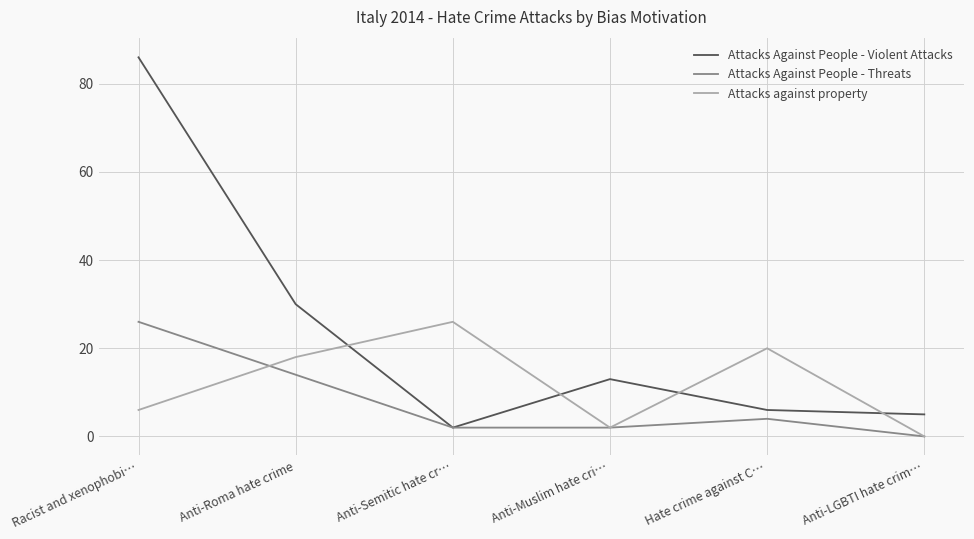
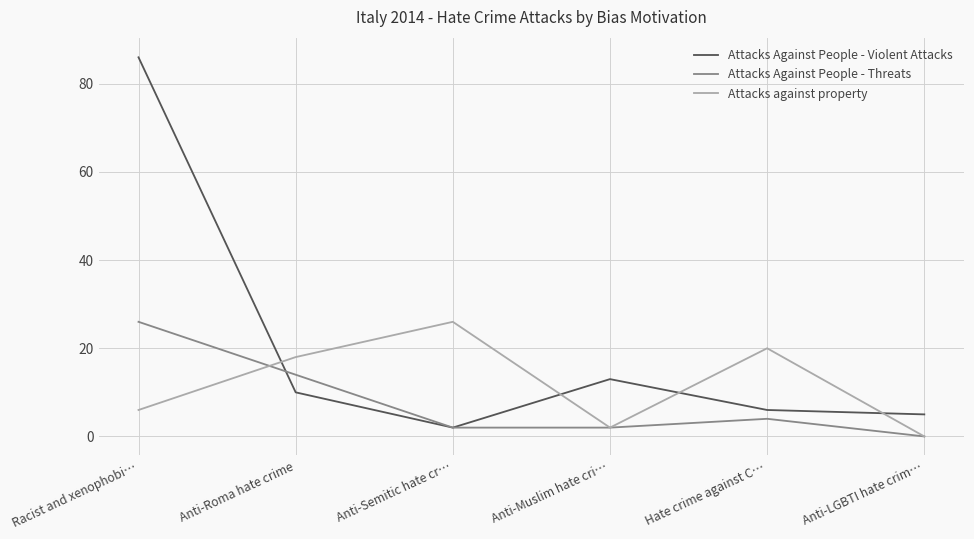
Attacks Against People - Violent Attacks, Anti-Roma hate crime: 30 -> 10
